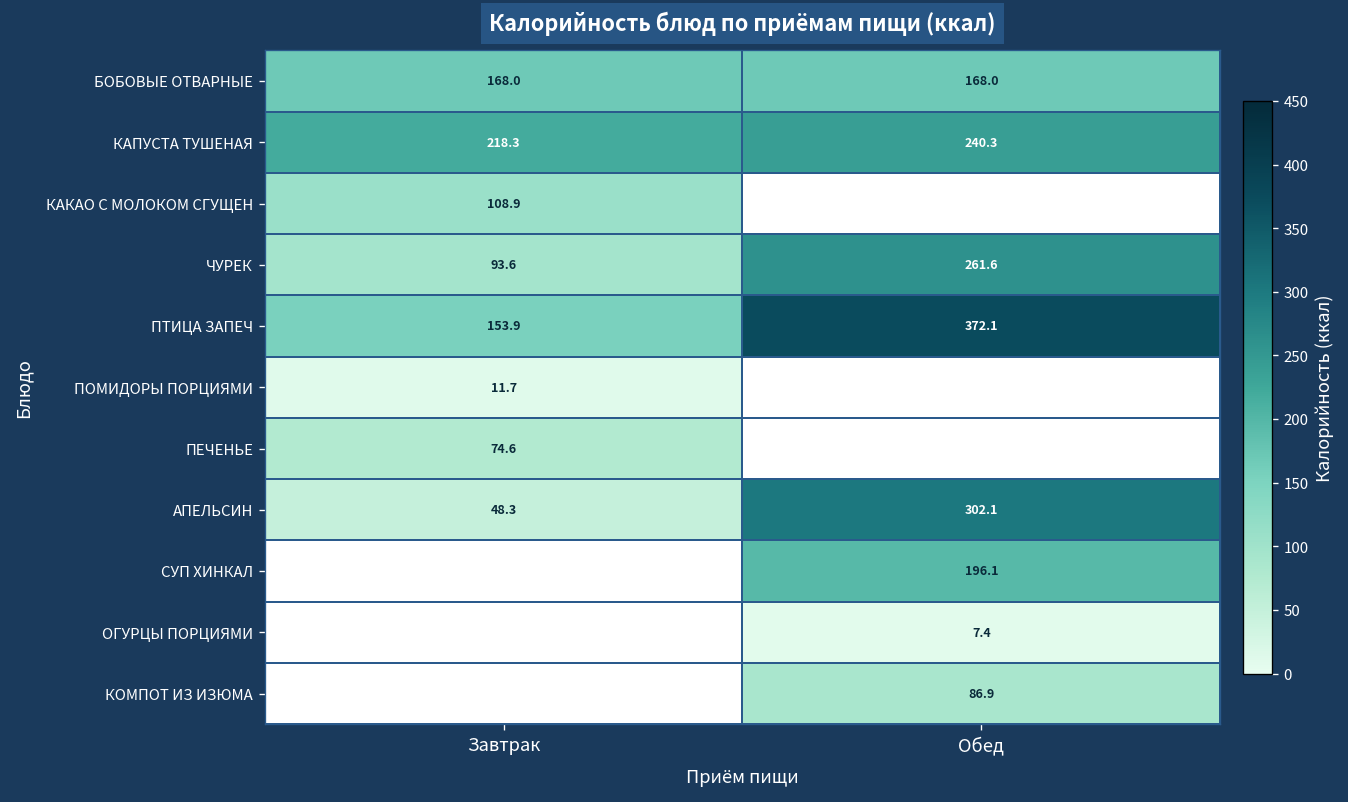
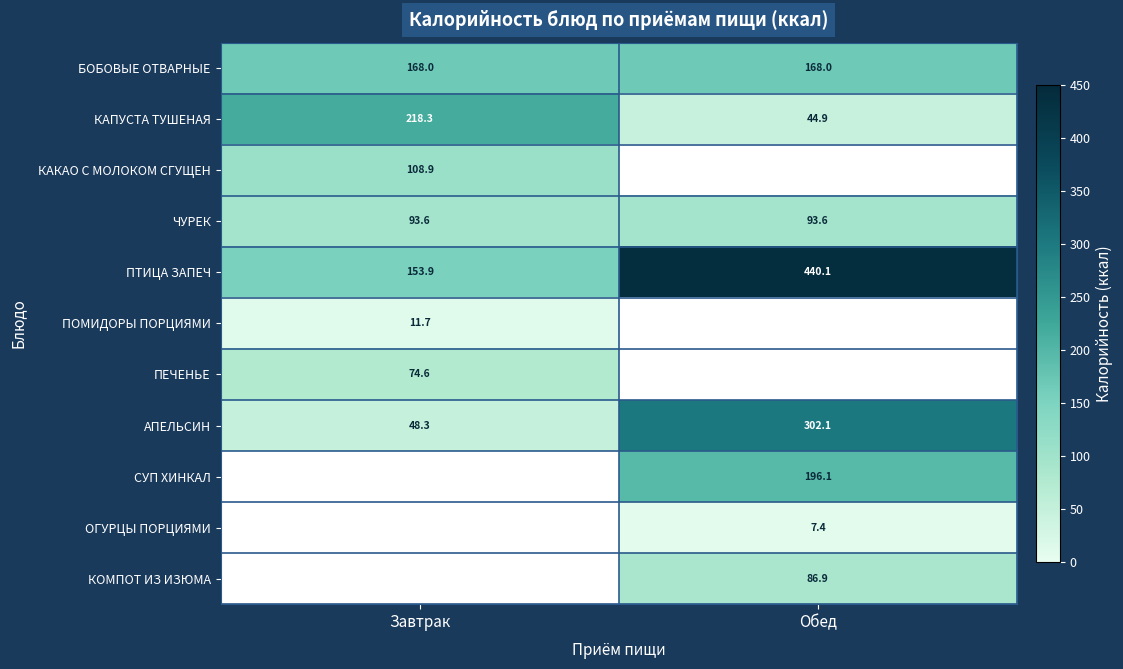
КАПУСТА ТУШЕНАЯ, Обед: 240.3 -> 44.9
ЧУРЕК, Обед: 261.6 -> 93.6
ПТИЦА ЗАПЕЧ, Обед: 372.1 -> 440.1
